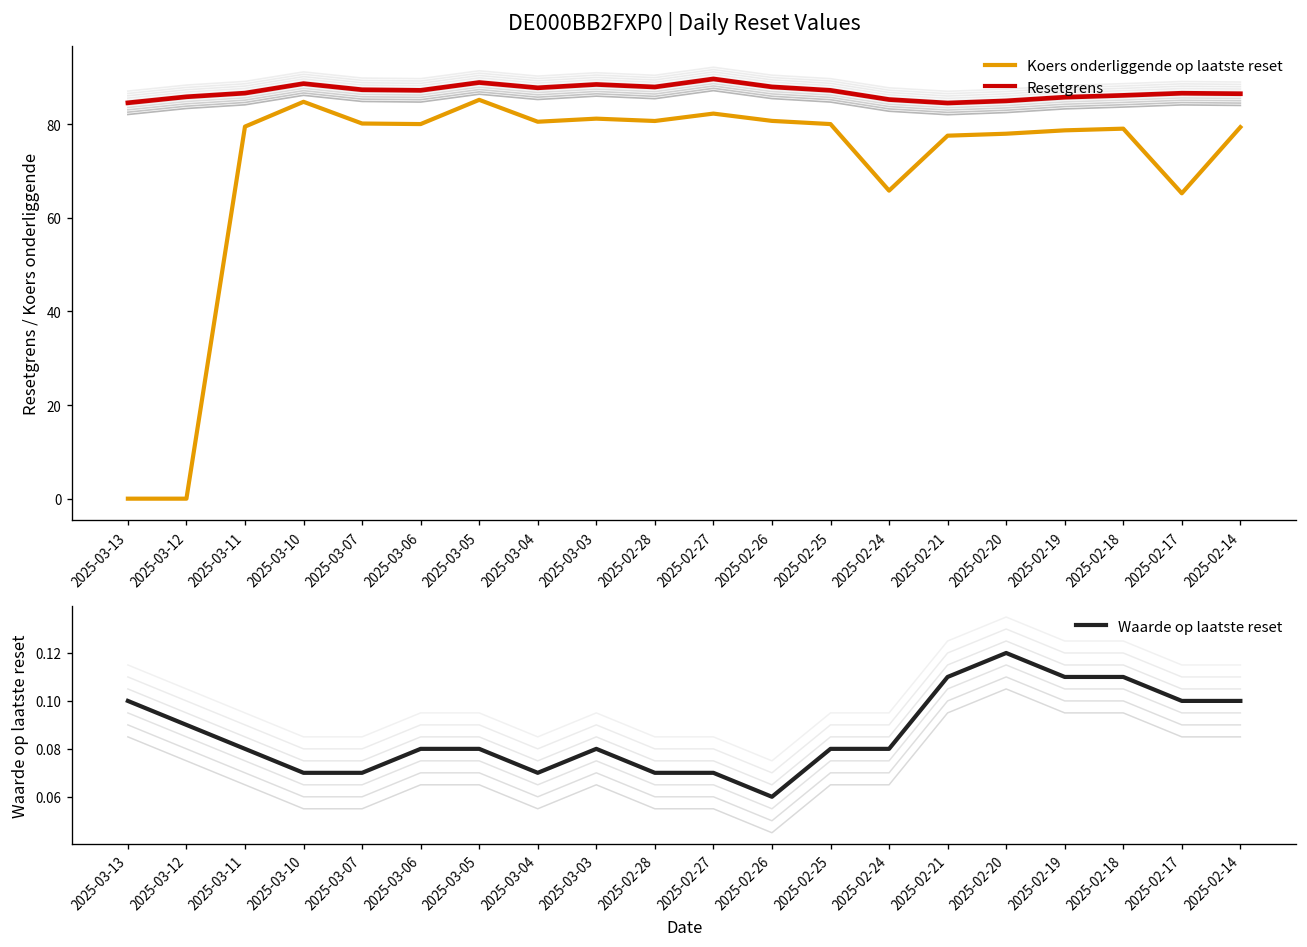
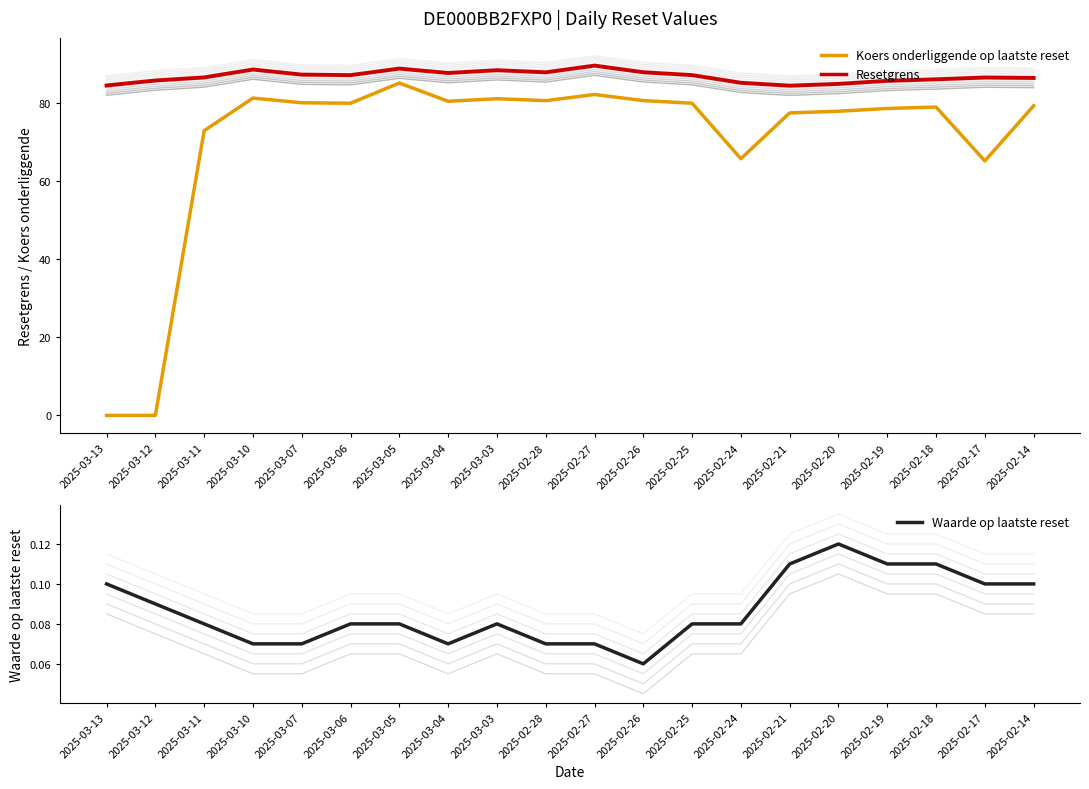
DE000BB2FXP0 | Daily Reset Values, Koers onderliggende op laatste reset, 2025-03-11: 80 -> 73
DE000BB2FXP0 | Daily Reset Values, Koers onderliggende op laatste reset, 2025-03-10: 85 -> 81
